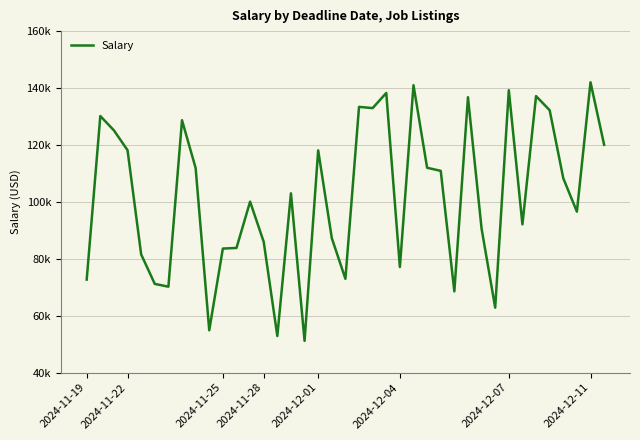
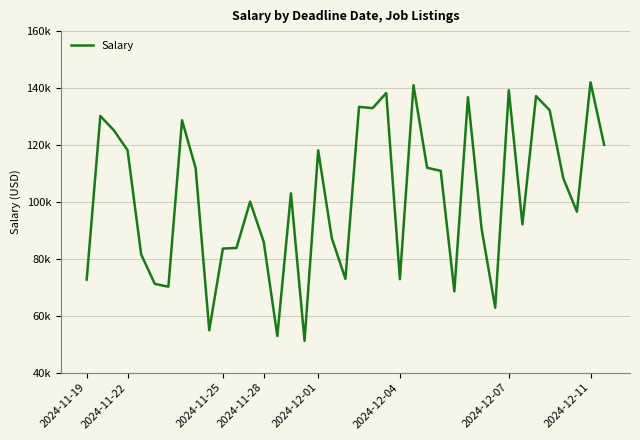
2024-12-04: 77000 -> 73000
